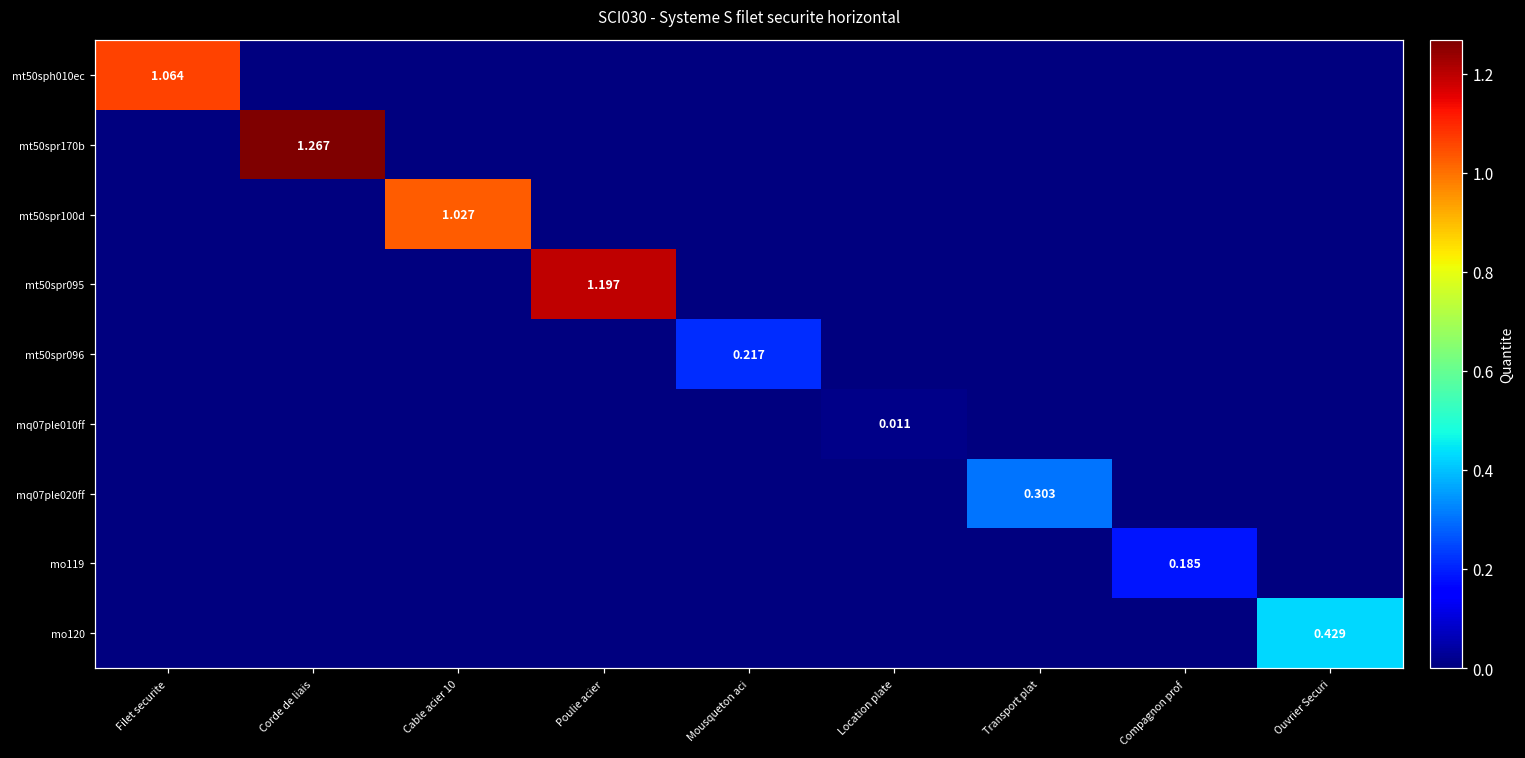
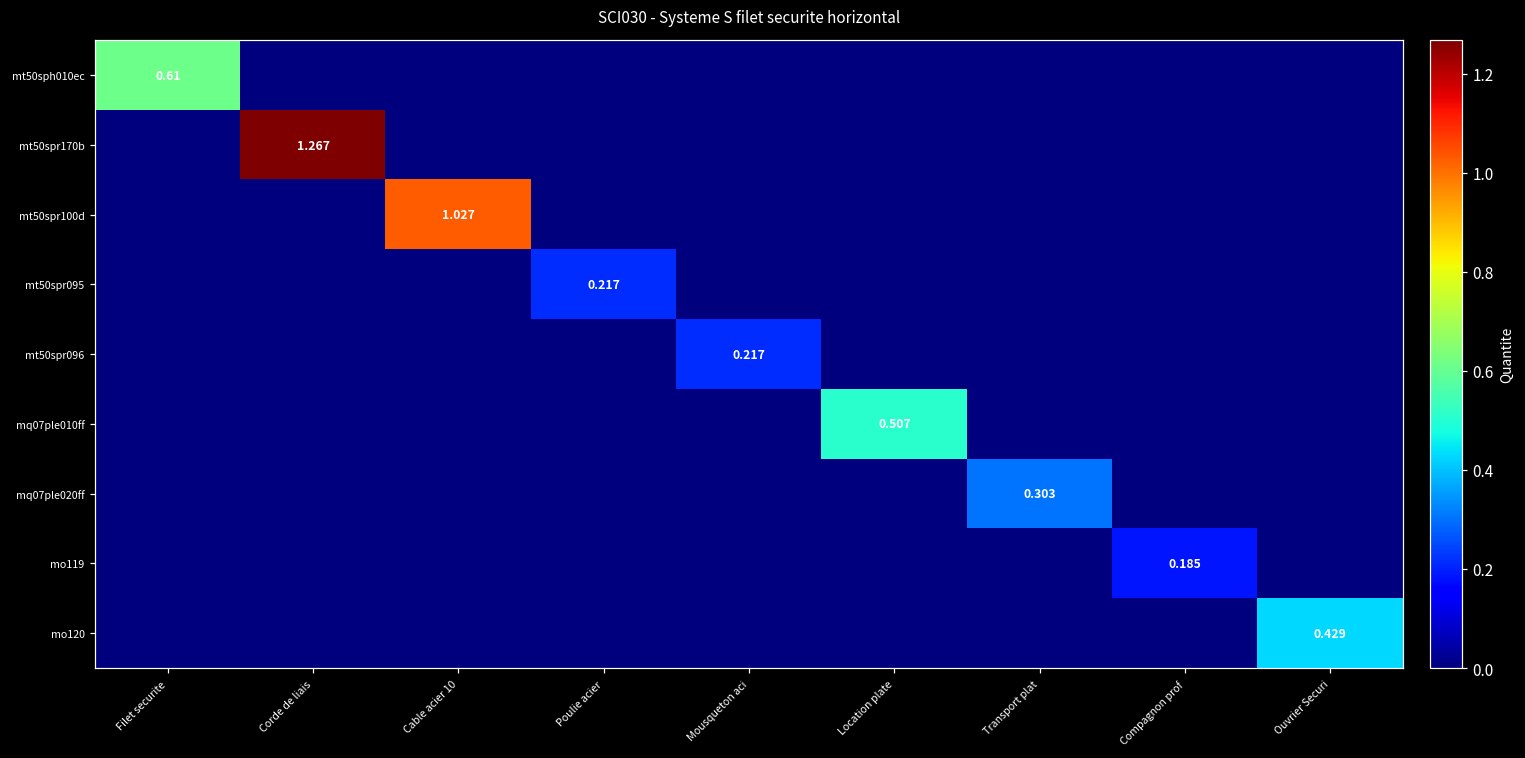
mt50sph010ec, Filet securite: 1.064 -> 0.61
mt50spr095, Poulie acier: 1.197 -> 0.217
mq07ple010ff, Location plate: 0.011 -> 0.507
